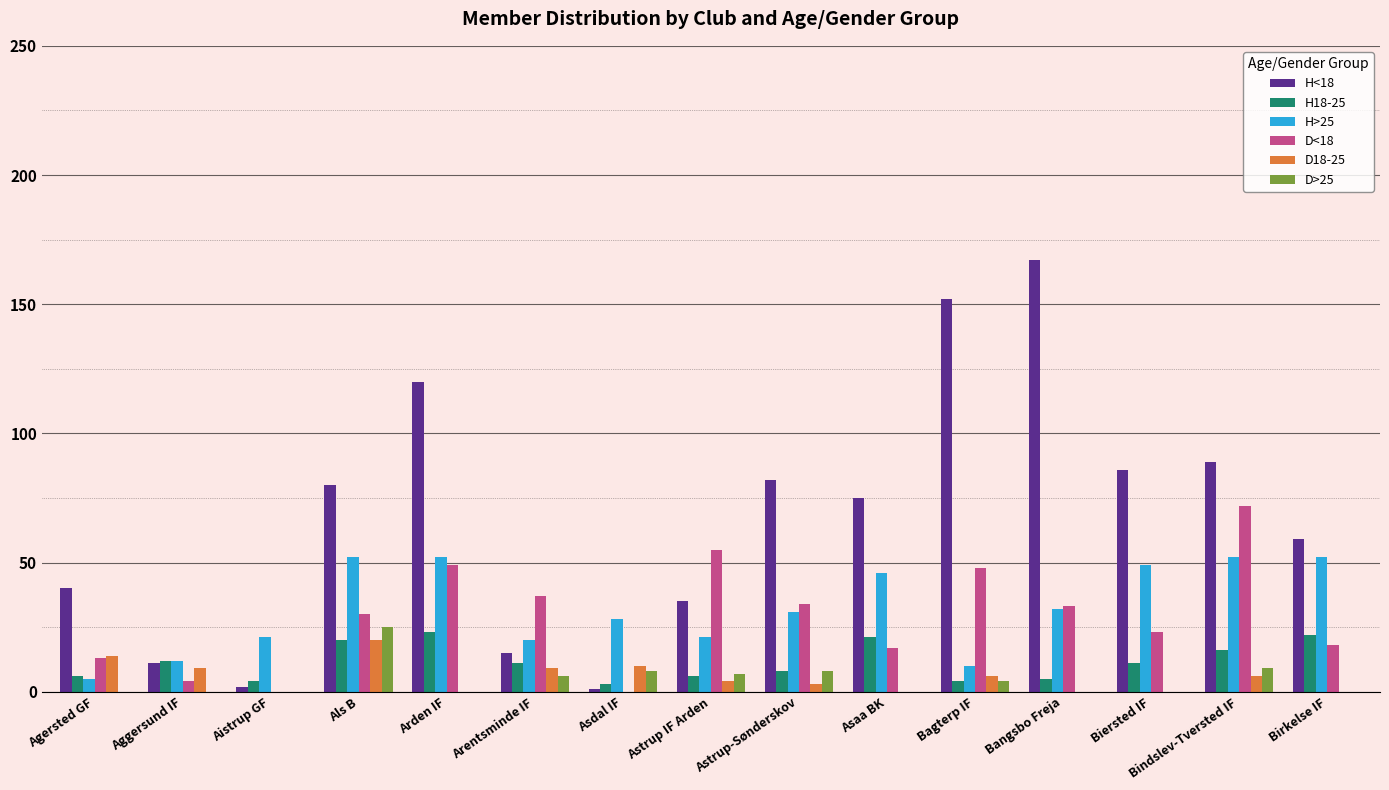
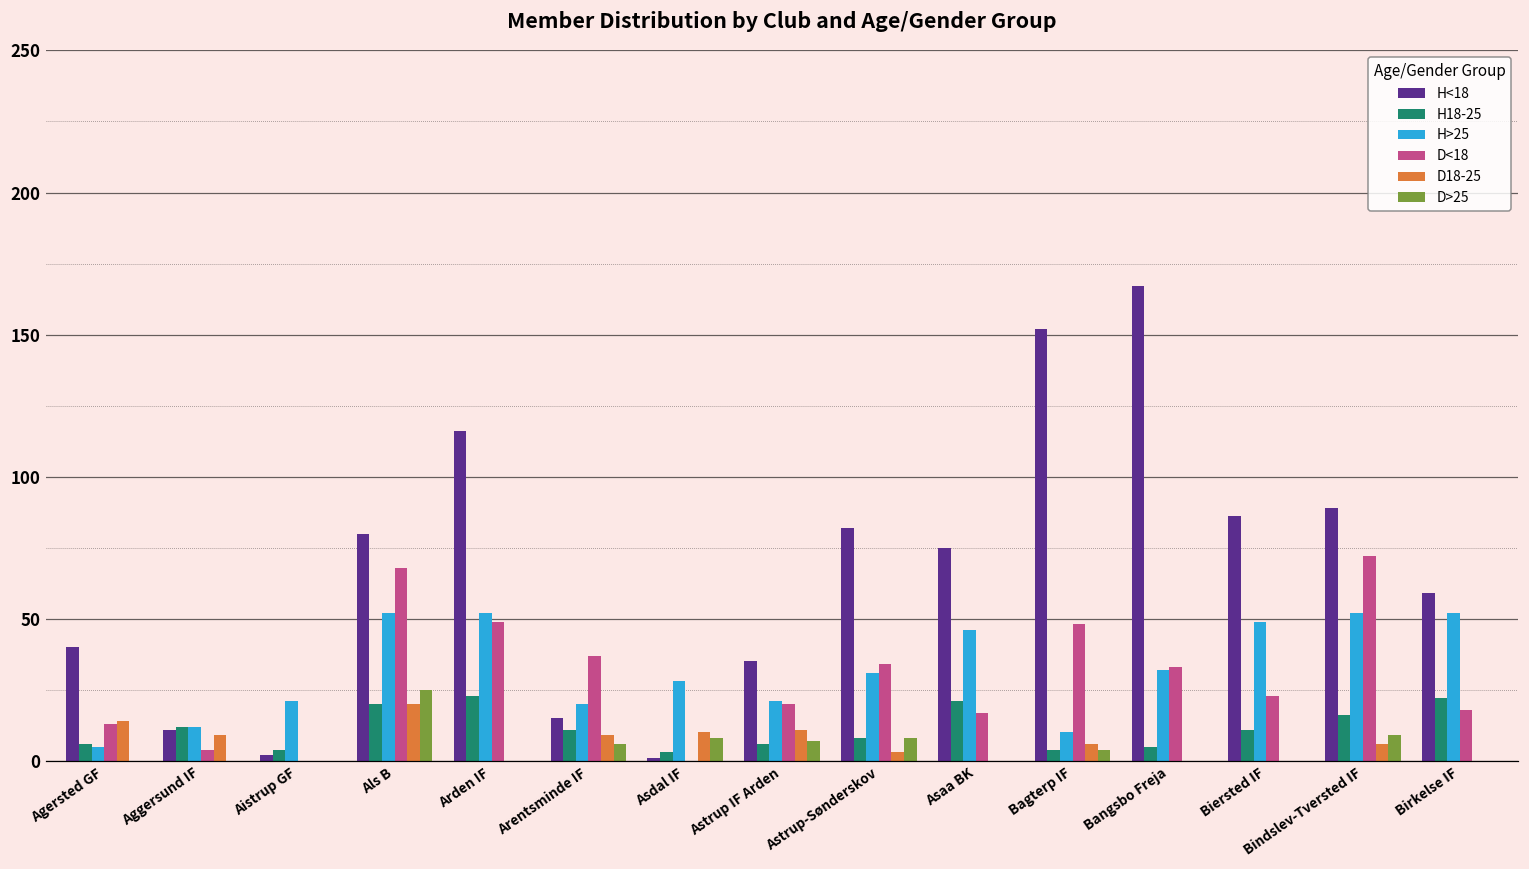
D<18, Als B: 30 -> 68
H<18, Arden IF: 120 -> 116
D<18, Astrup IF Arden: 55 -> 20
D18-25, Astrup IF Arden: 4 -> 11
